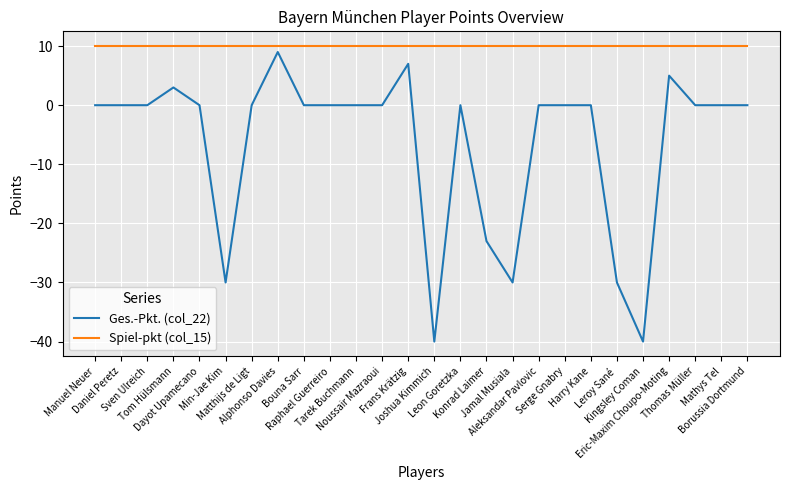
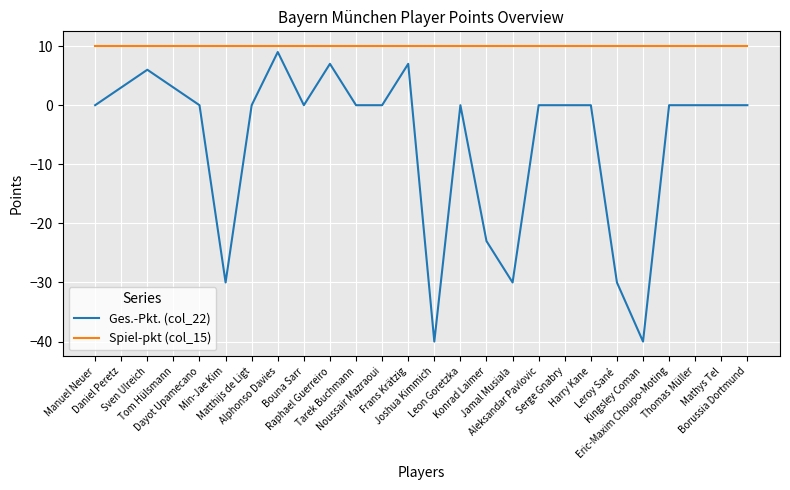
Ges.-Pkt. (col_22), Daniel Peretz: 0 -> 3
Ges.-Pkt. (col_22), Sven Ulreich: 0 -> 6
Ges.-Pkt. (col_22), Raphael Guerreiro: 0 -> 7
Ges.-Pkt. (col_22), Eric-Maxim Choupo-Moting: 5 -> 0
